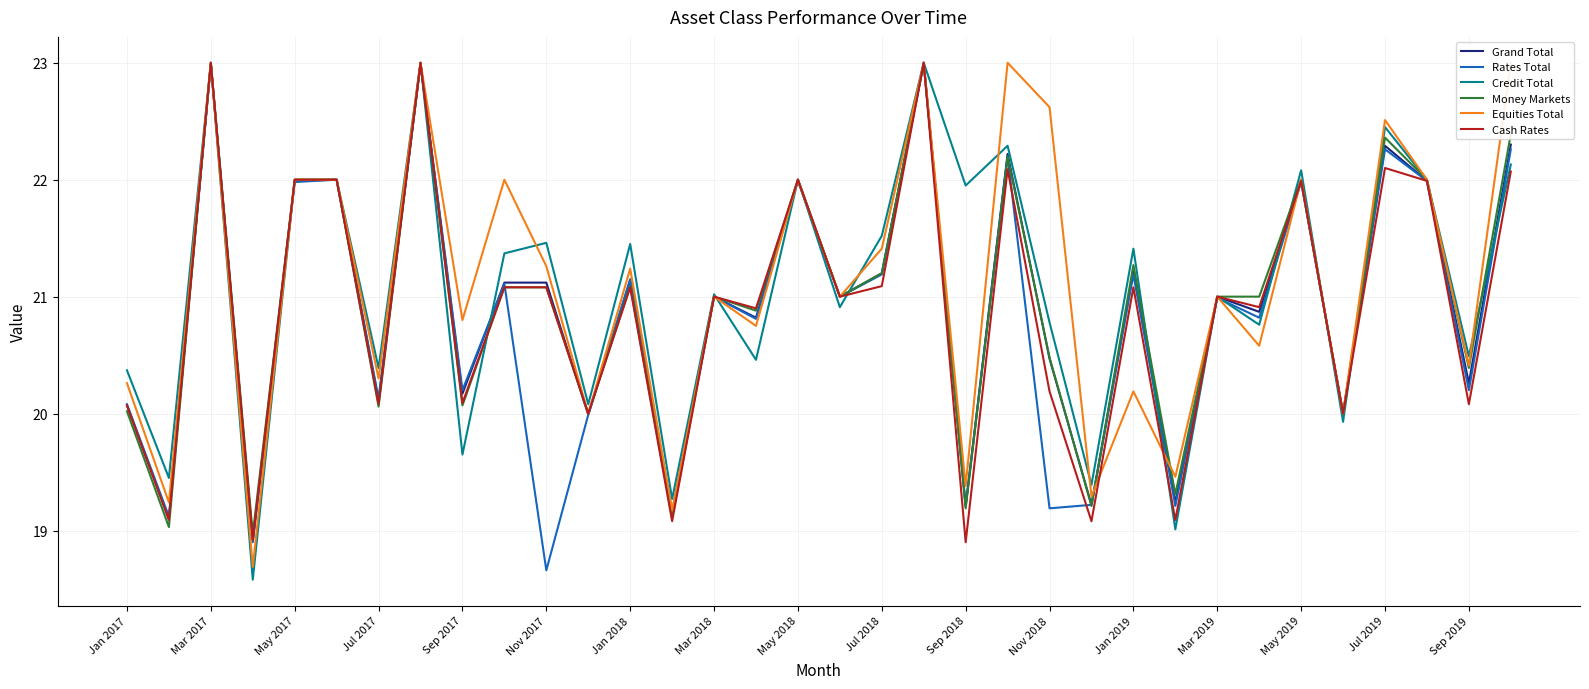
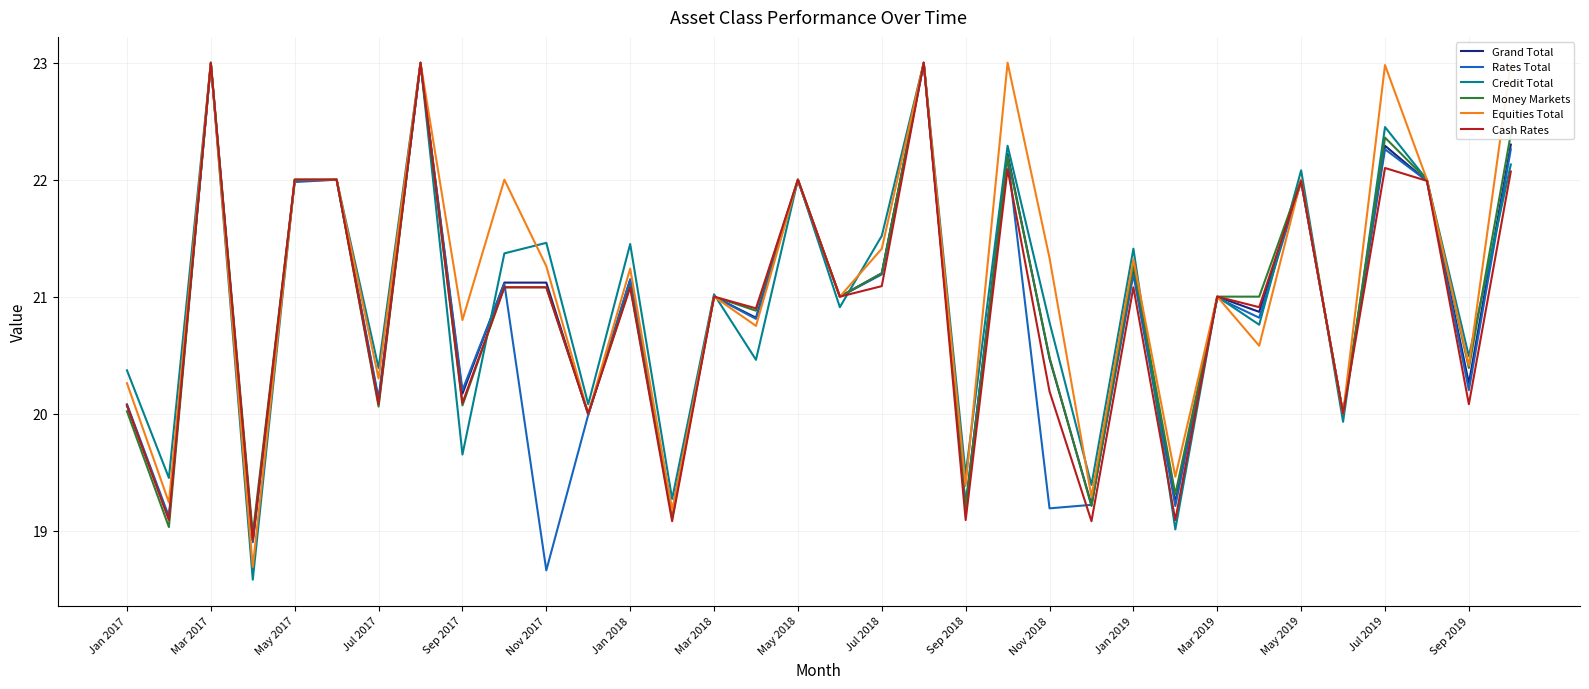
Credit Total, Sep 2018: 21.95 -> 19.48
Cash Rates, Sep 2018: 18.90 -> 19.09
Equities Total, Nov 2018: 22.62 -> 21.33
Equities Total, Jan 2019: 20.19 -> 21.32
Equities Total, Jul 2019: 22.51 -> 22.98
